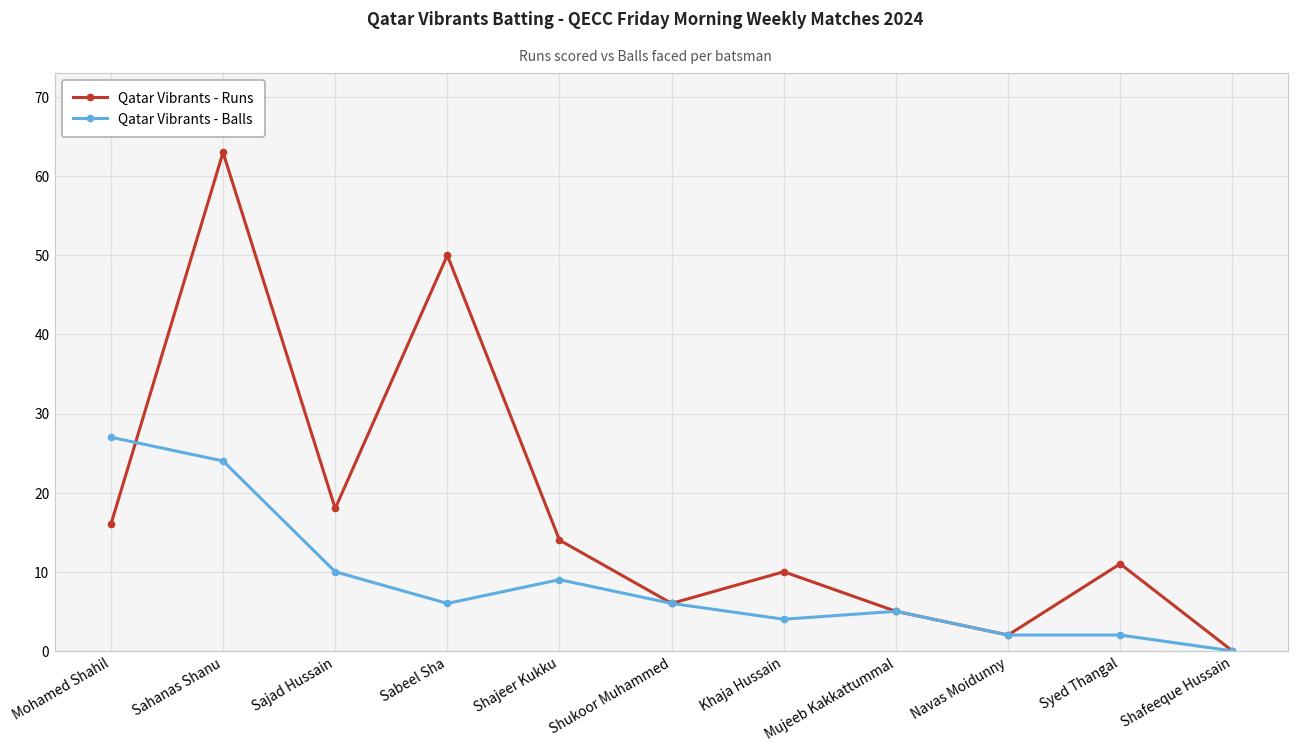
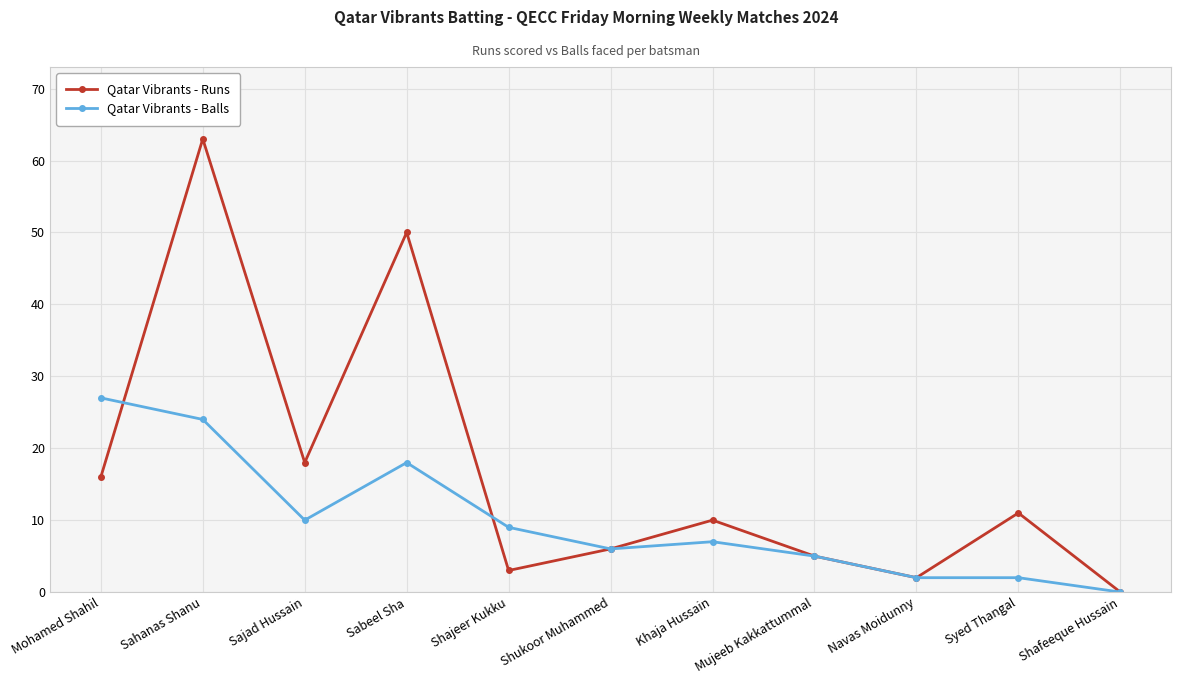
Qatar Vibrants - Balls, Sabeel Sha: 6 -> 18
Qatar Vibrants - Runs, Shajeer Kukku: 14 -> 3
Qatar Vibrants - Balls, Khaja Hussain: 4 -> 7
